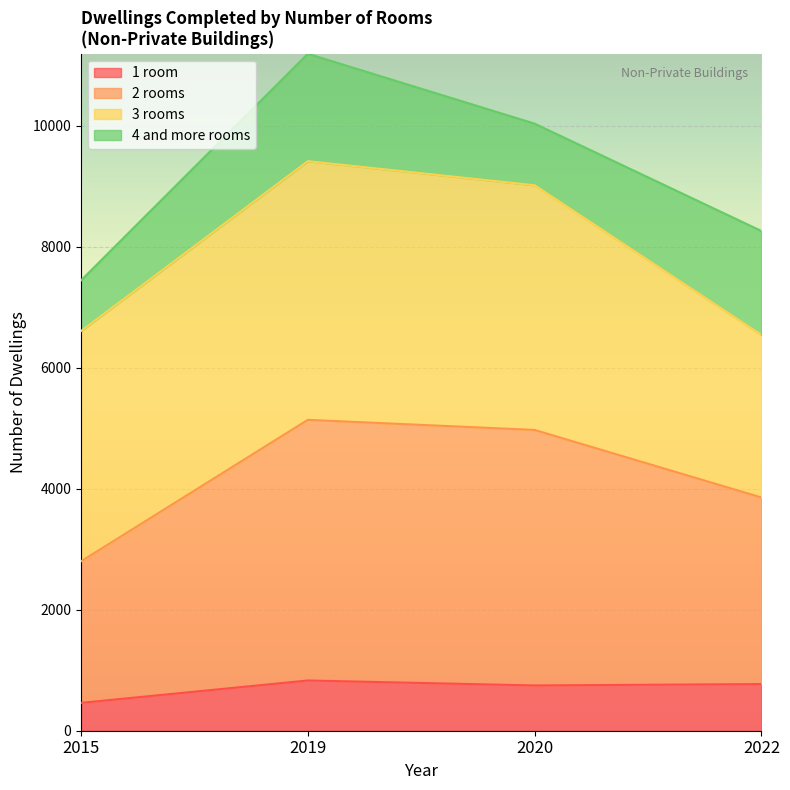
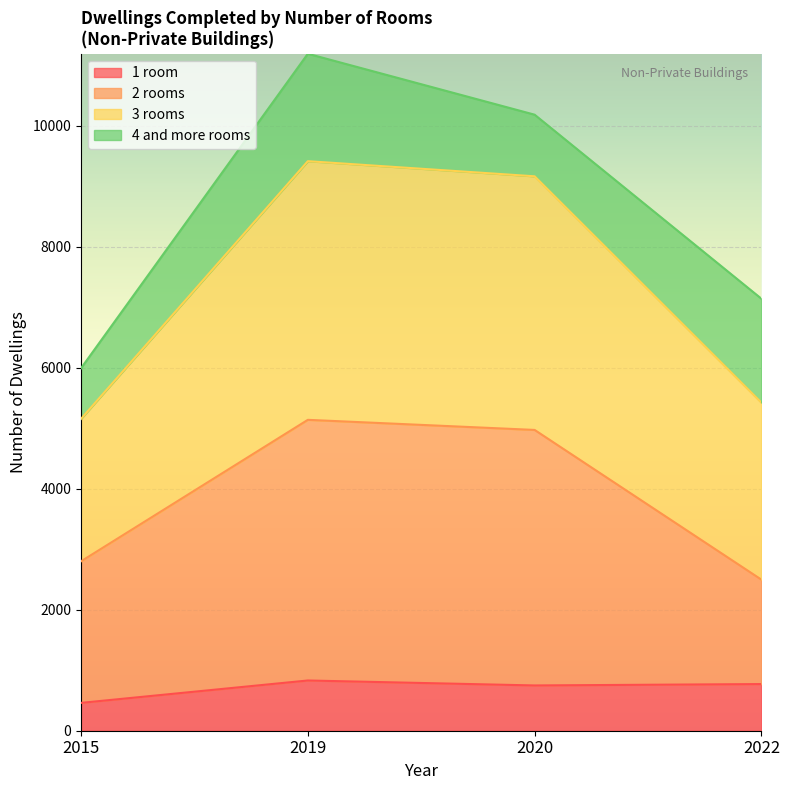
3 rooms, 2015: 3800 -> 2400
3 rooms, 2020: 4000 -> 4200
2 rooms, 2022: 3100 -> 1700
3 rooms, 2022: 2700 -> 2900
